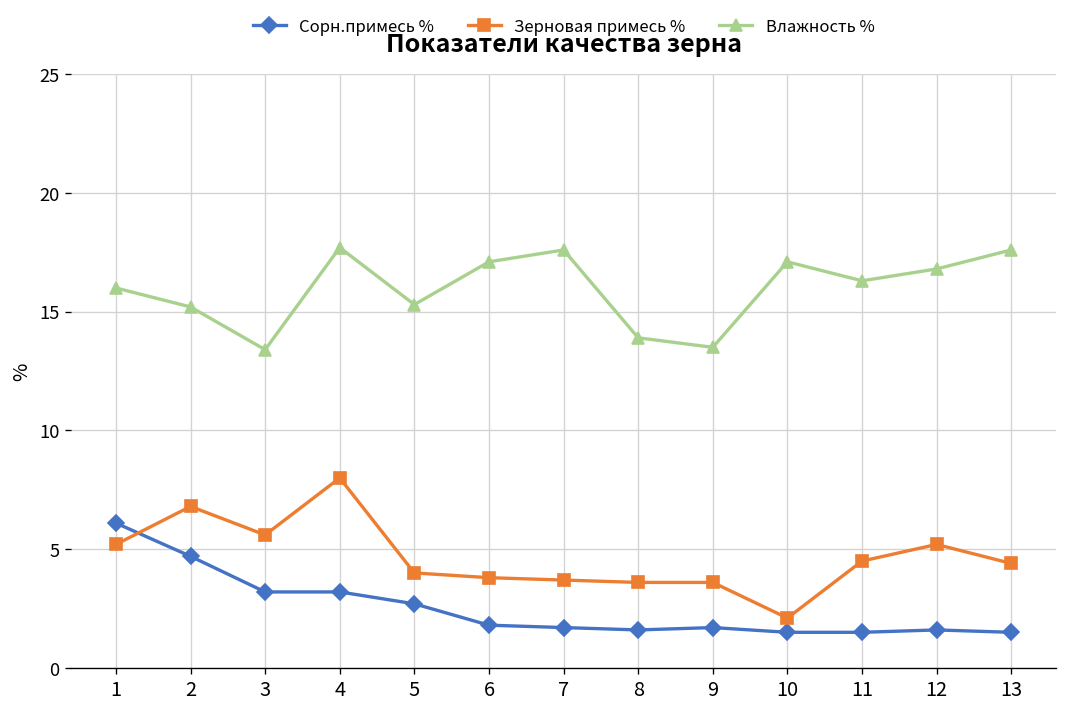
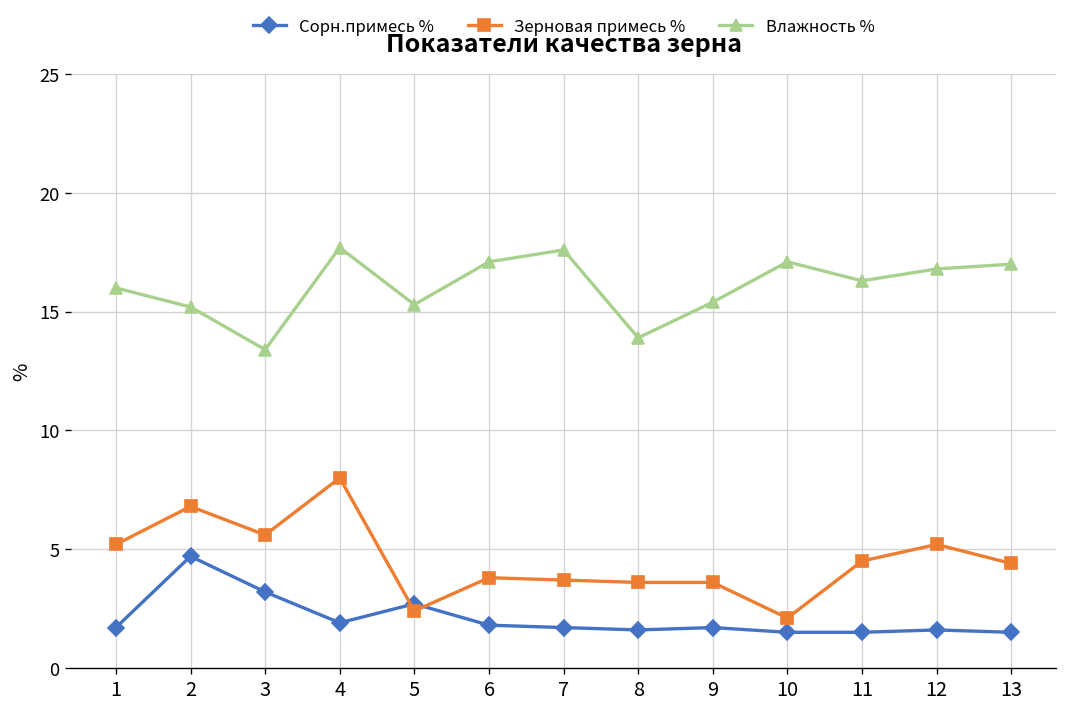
Сорн.примесь %, 1: 6.1 -> 1.7
Сорн.примесь %, 4: 3.2 -> 1.9
Зерновая примесь %, 5: 4.0 -> 2.4
Влажность %, 9: 13.5 -> 15.4
Влажность %, 13: 17.6 -> 17.0
